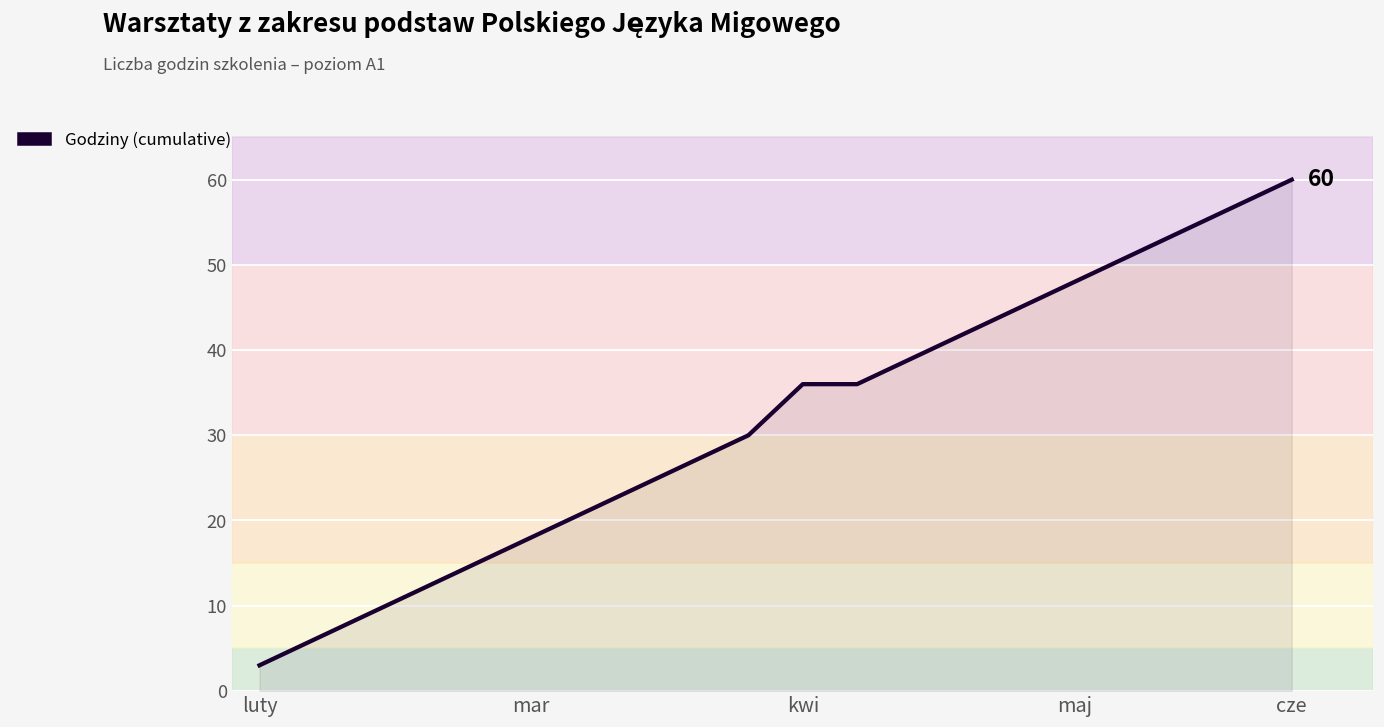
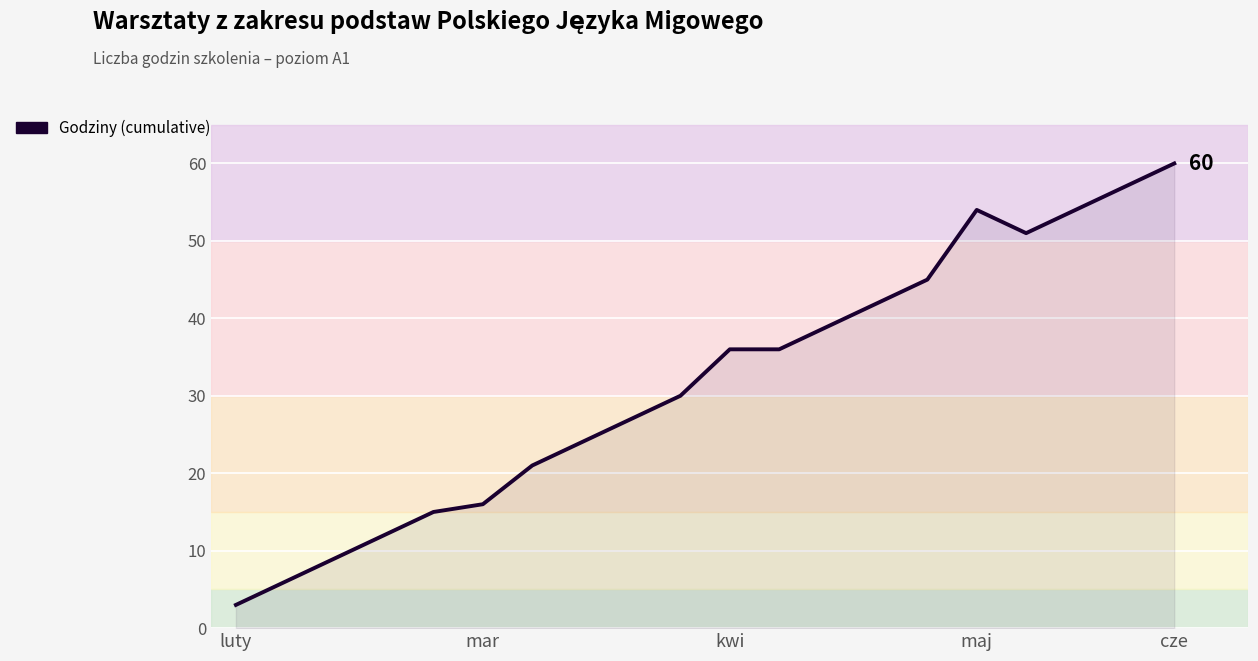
mar: 18 -> 16
maj: 48 -> 54
